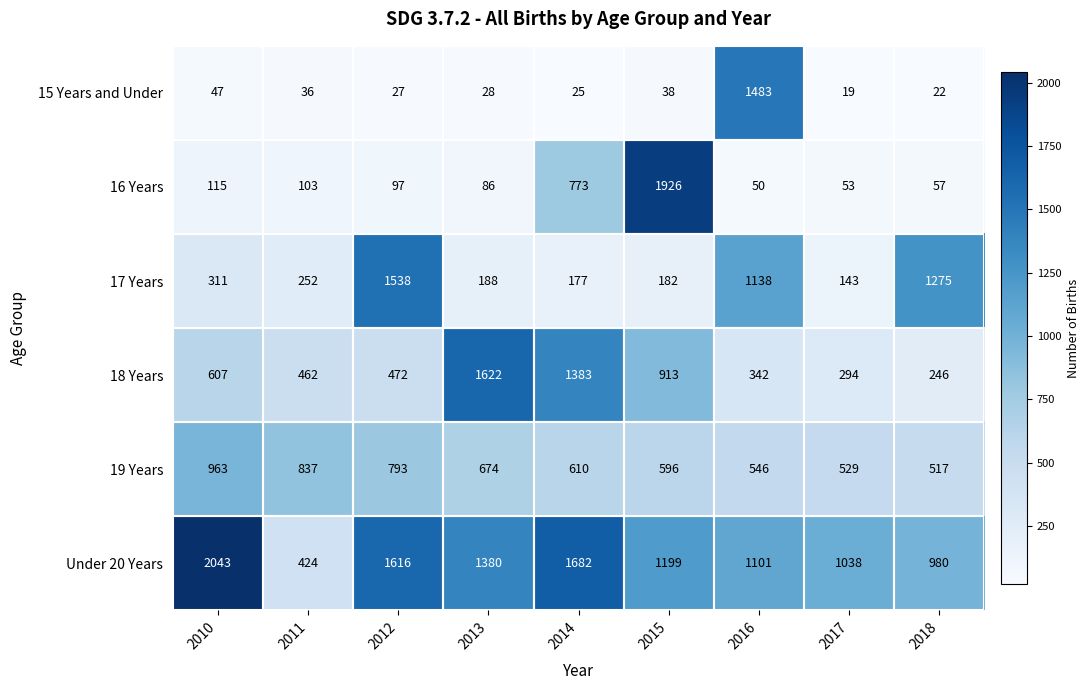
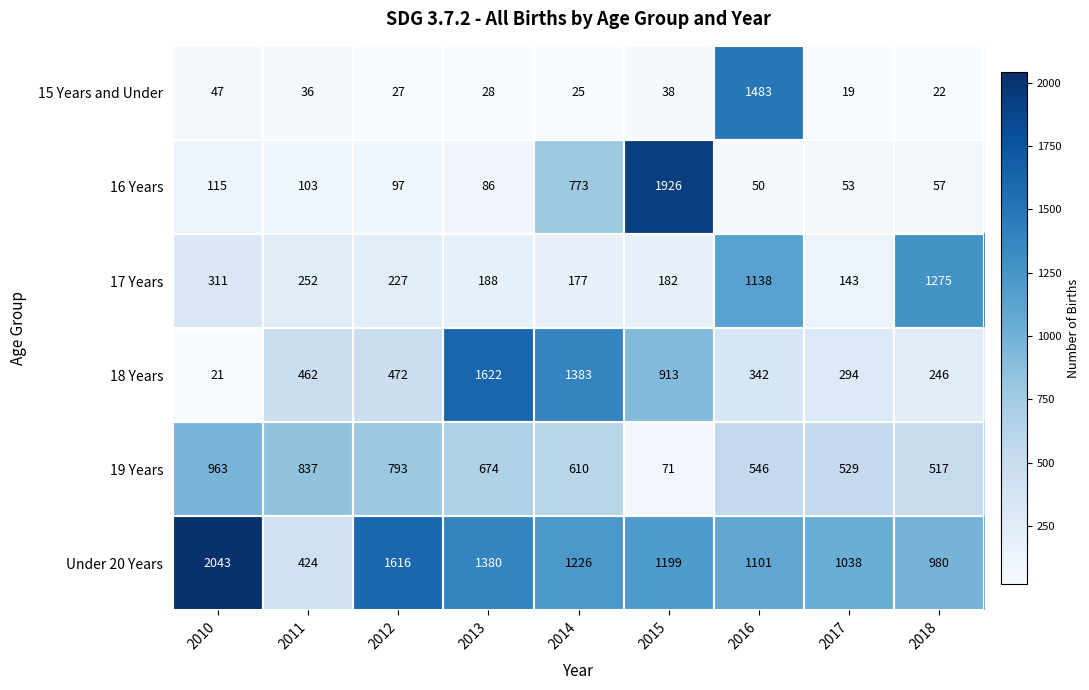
17 Years, 2012: 1538 -> 227
18 Years, 2010: 607 -> 21
19 Years, 2015: 596 -> 71
Under 20 Years, 2014: 1682 -> 1226
